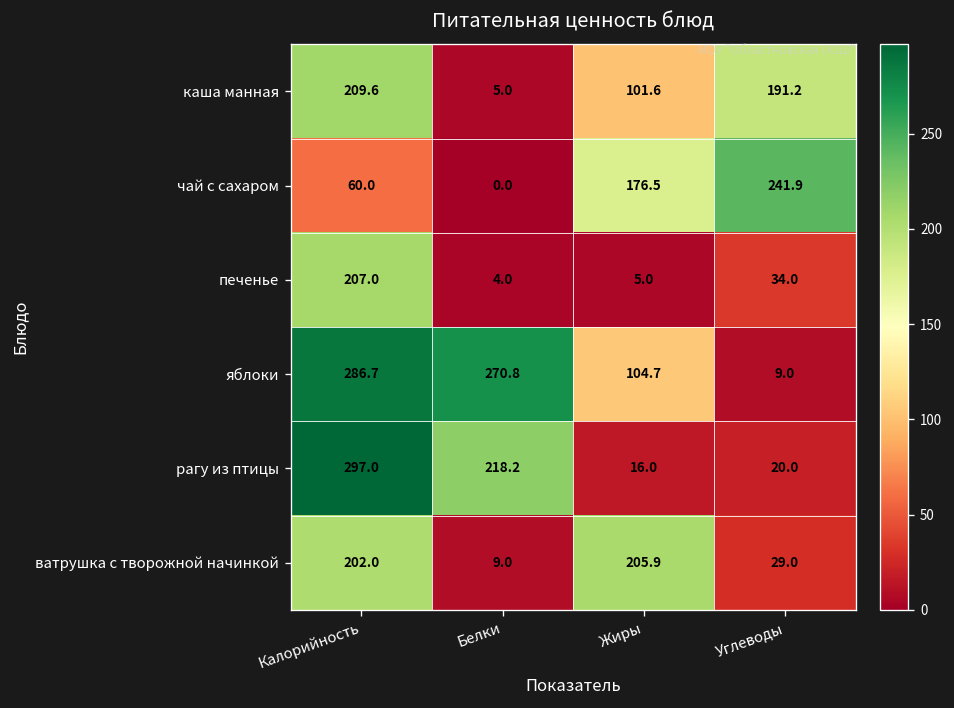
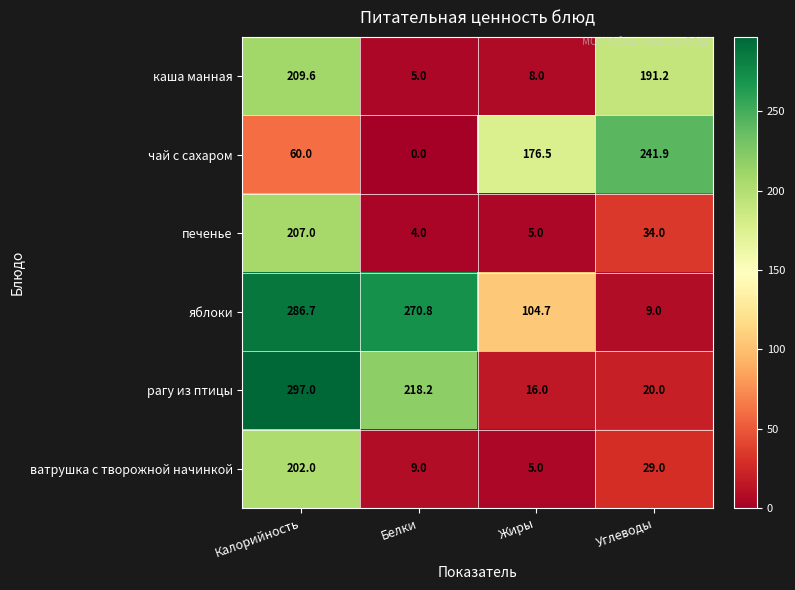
каша манная, Жиры: 101.6 -> 8.0
ватрушка с творожной начинкой, Жиры: 205.9 -> 5.0
